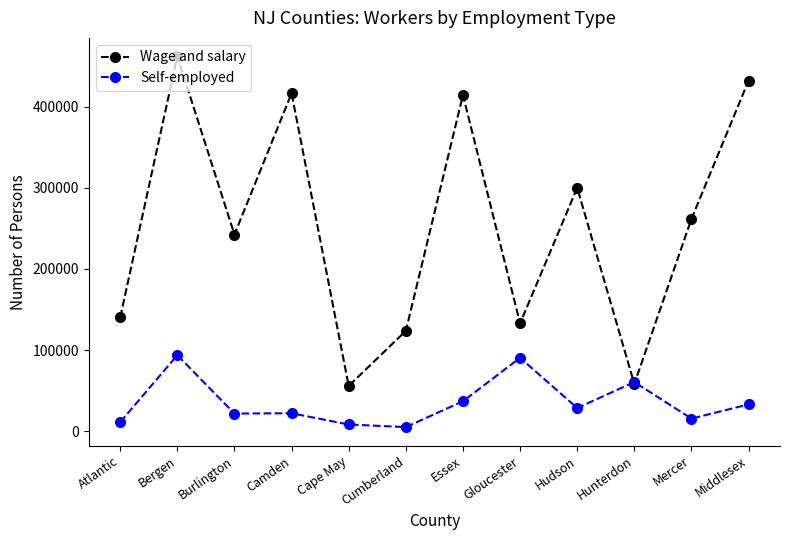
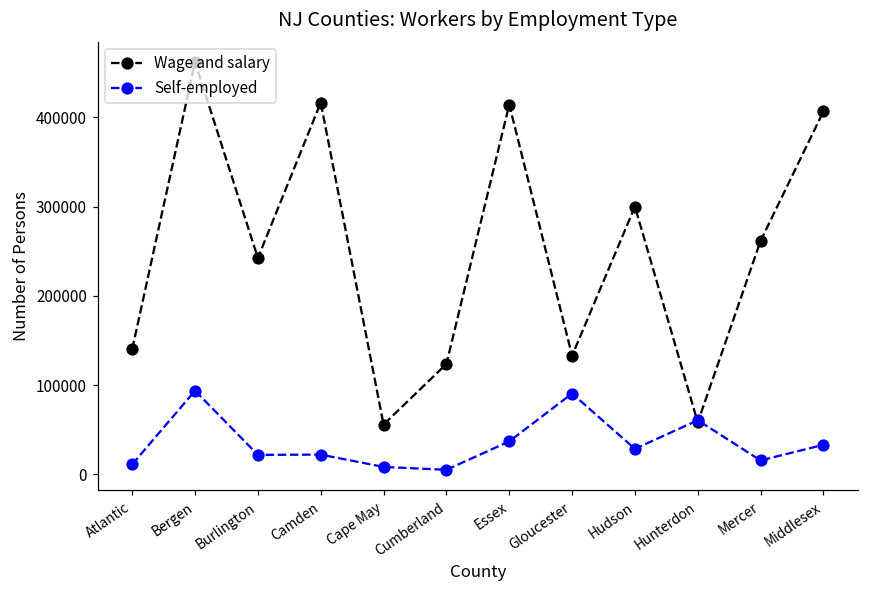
Wage and salary, Middlesex: 430000 -> 410000
